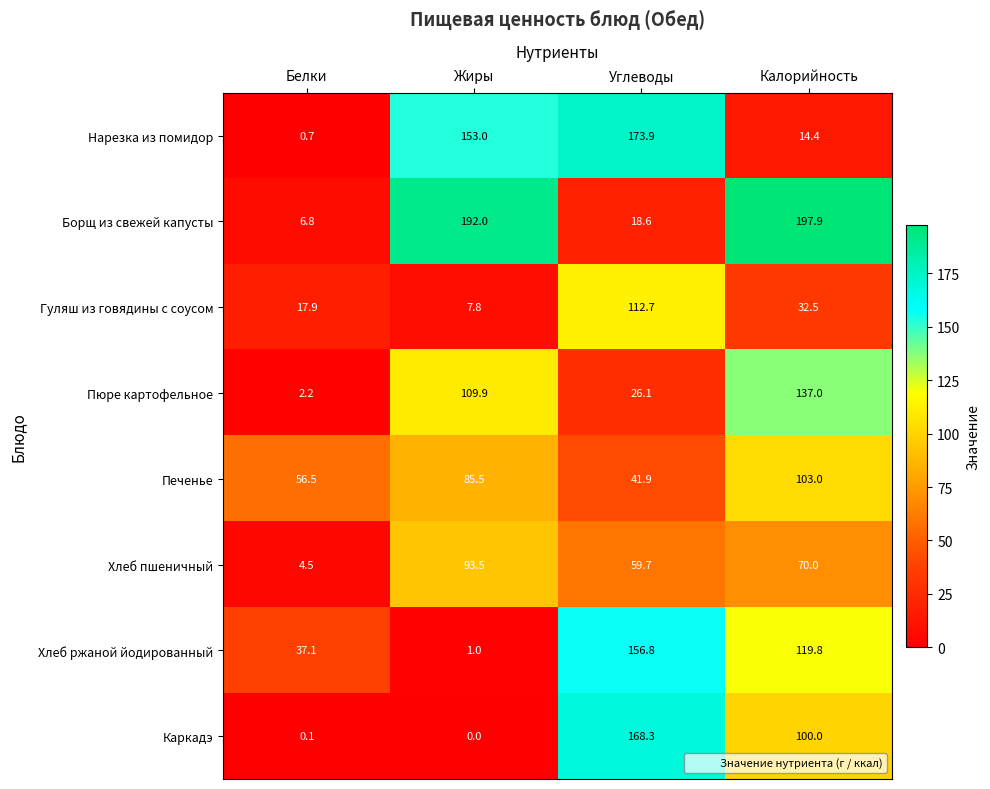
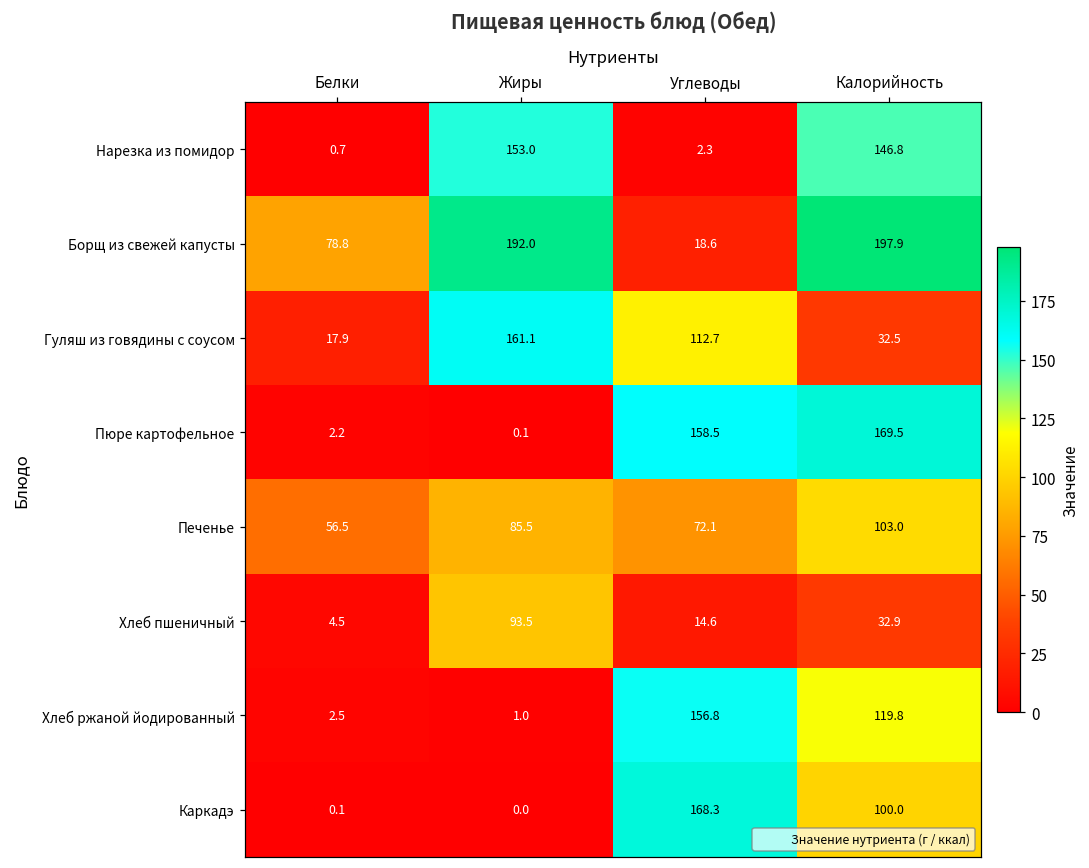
Нарезка из помидор, Углеводы: 173.9 -> 2.3
Нарезка из помидор, Калорийность: 14.4 -> 146.8
Борщ из свежей капусты, Белки: 6.8 -> 78.8
Гуляш из говядины с соусом, Жиры: 7.8 -> 161.1
Пюре картофельное, Жиры: 109.9 -> 0.1
Пюре картофельное, Углеводы: 26.1 -> 158.5
Пюре картофельное, Калорийность: 137.0 -> 169.5
Печенье, Углеводы: 41.9 -> 72.1
Хлеб пшеничный, Углеводы: 59.7 -> 14.6
Хлеб пшеничный, Калорийность: 70.0 -> 32.9
Хлеб ржаной йодированный, Белки: 37.1 -> 2.5
